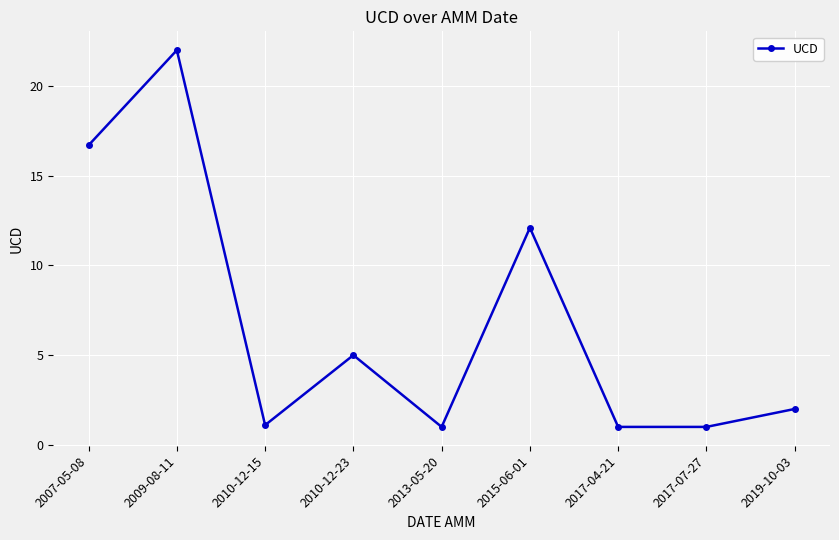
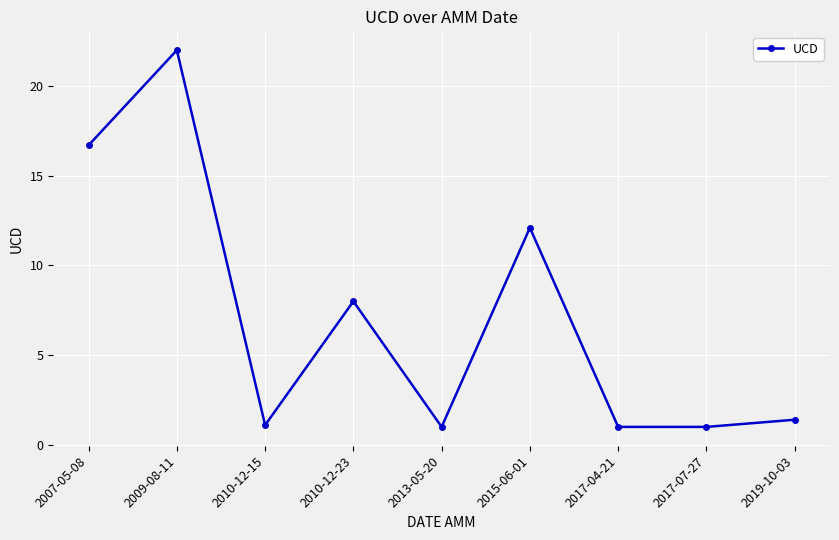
2010-12-23: 5 -> 8
2019-10-03: 2.0 -> 1.4
